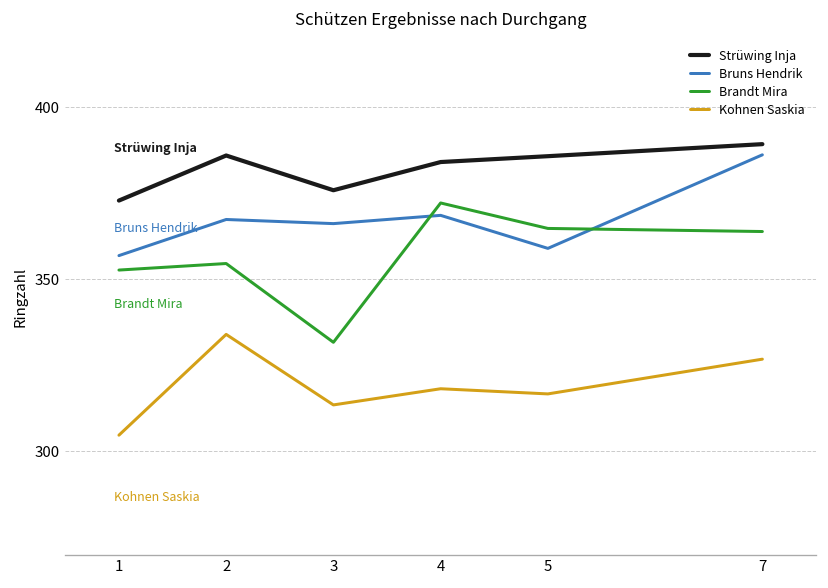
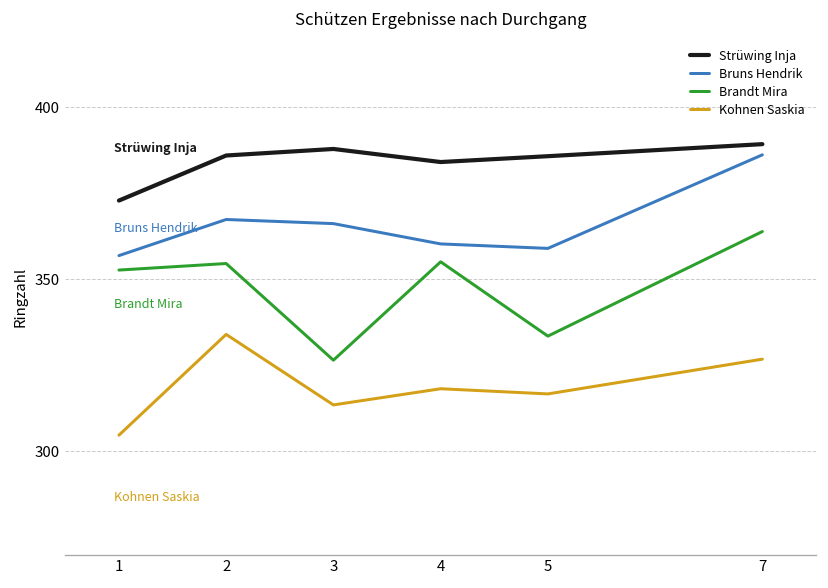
Strüwing Inja, 3: 376 -> 388
Brandt Mira, 3: 332 -> 327
Bruns Hendrik, 4: 369 -> 360
Brandt Mira, 4: 372 -> 355
Brandt Mira, 5: 365 -> 334
